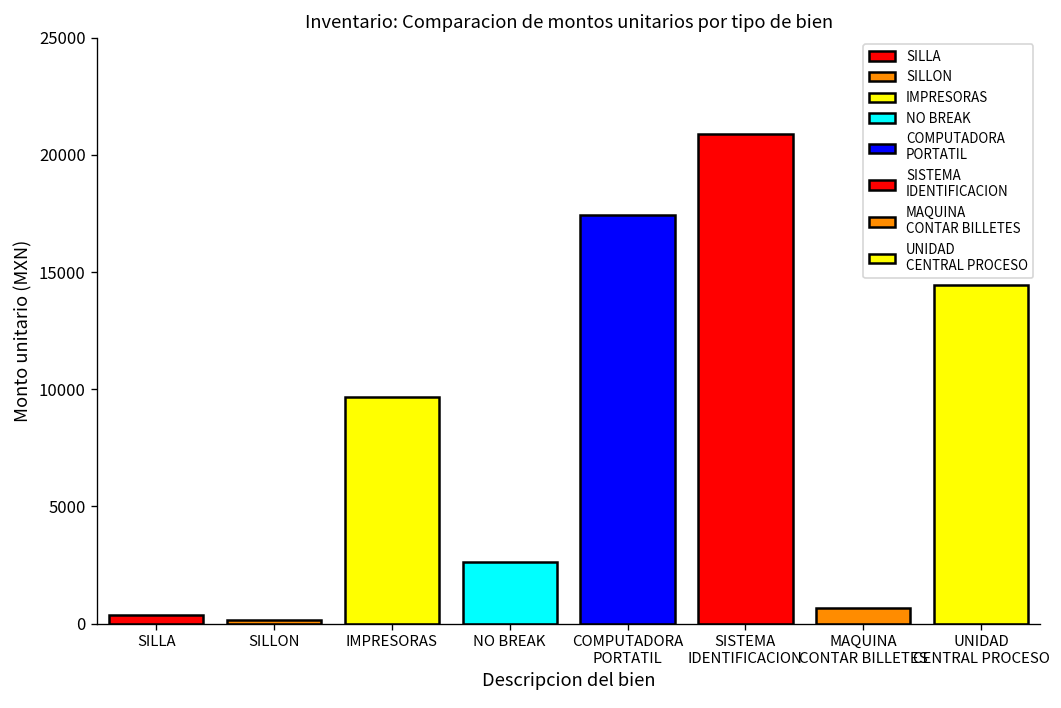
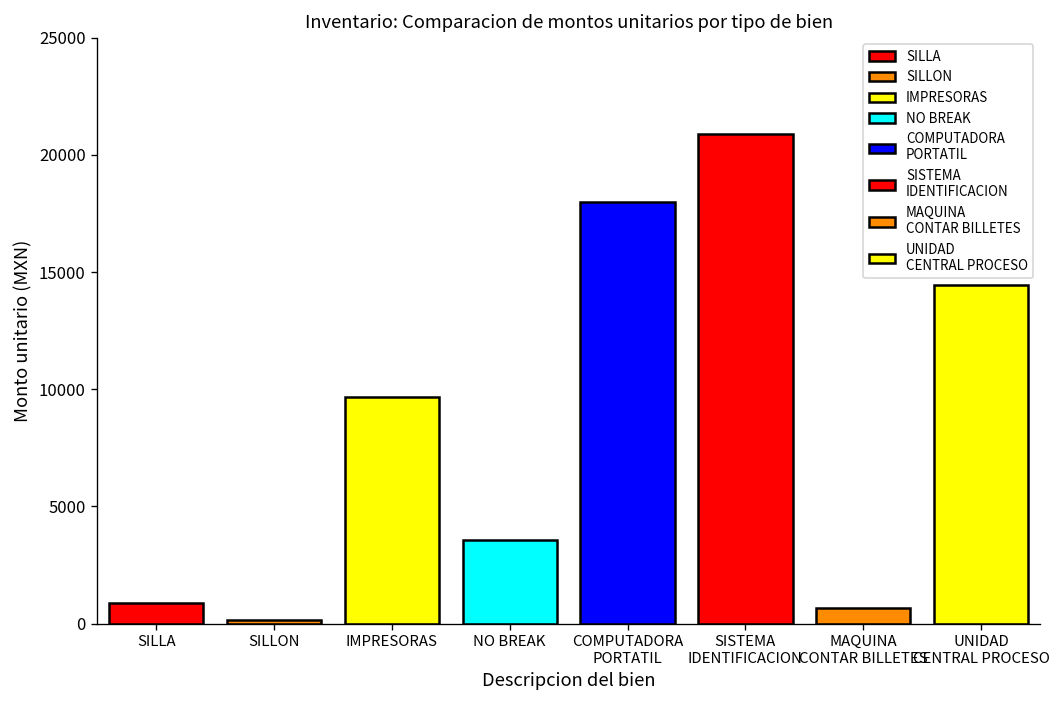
SILLA: 400 -> 900
NO BREAK: 2600 -> 3600
COMPUTADORA PORTATIL: 17500 -> 18000
